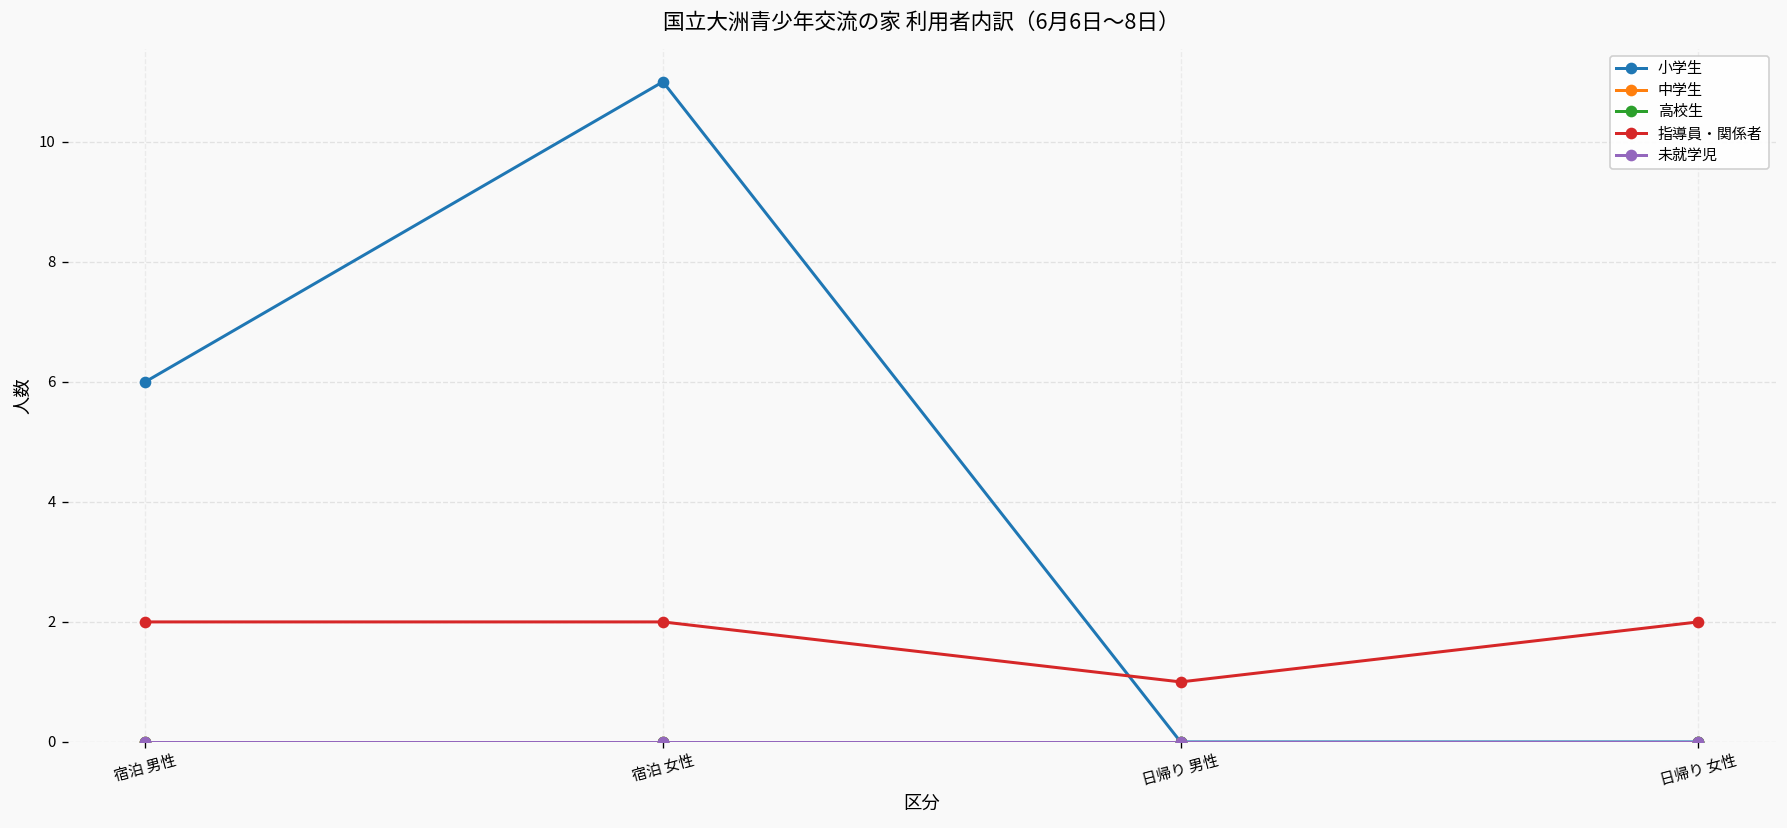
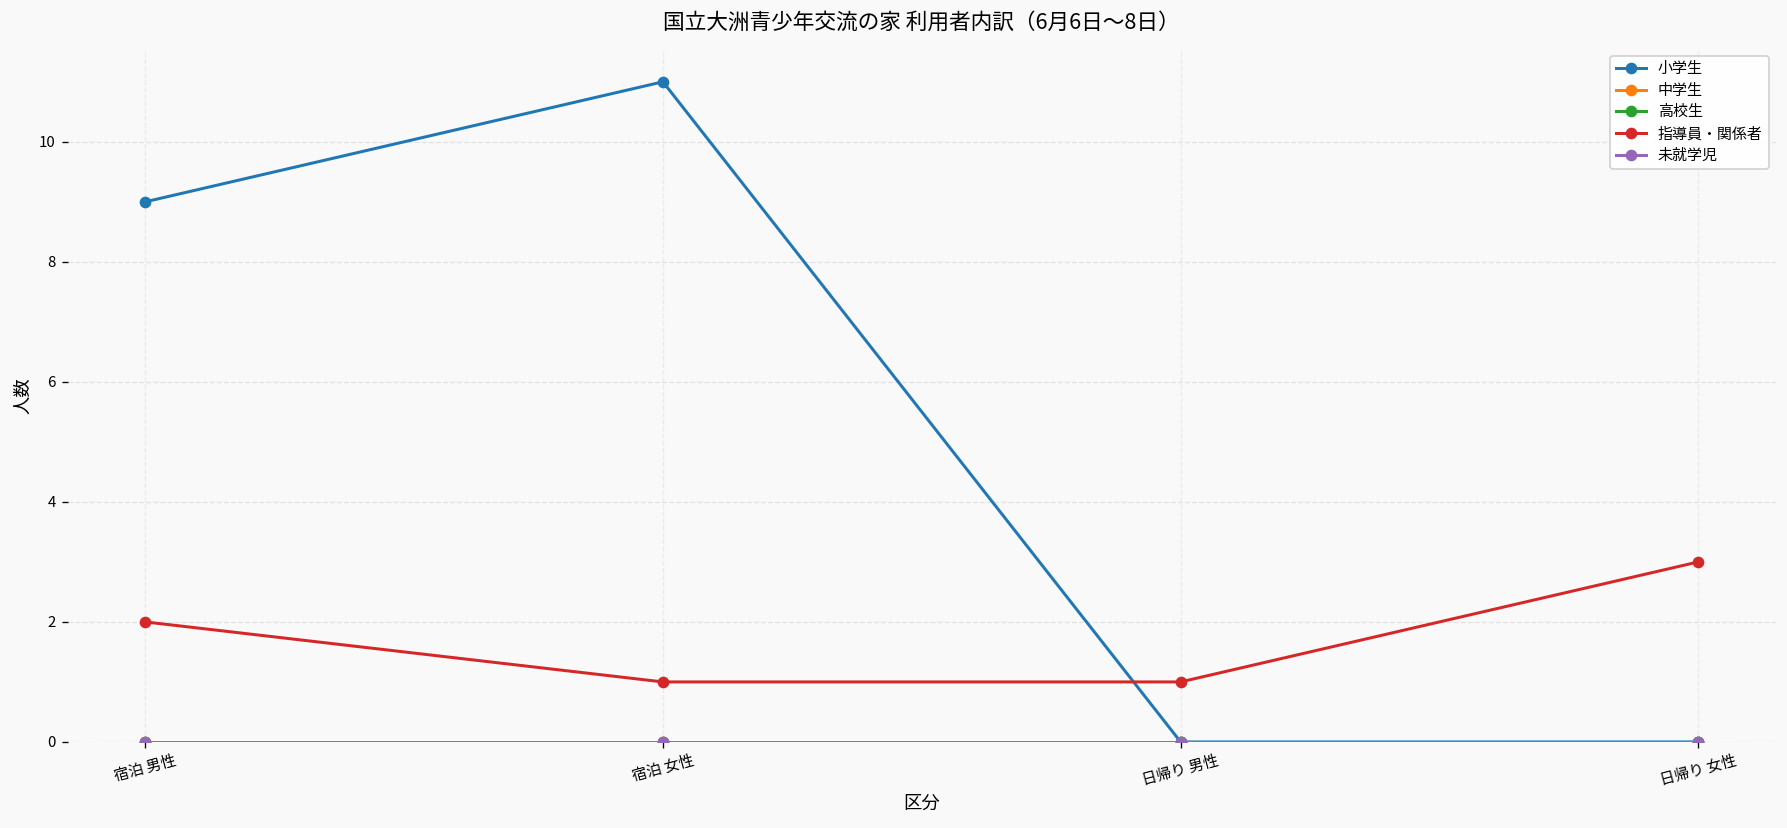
小学生, 宿泊 男性: 6 -> 9
指導員・関係者, 宿泊 女性: 2 -> 1
指導員・関係者, 日帰り 女性: 2 -> 3
